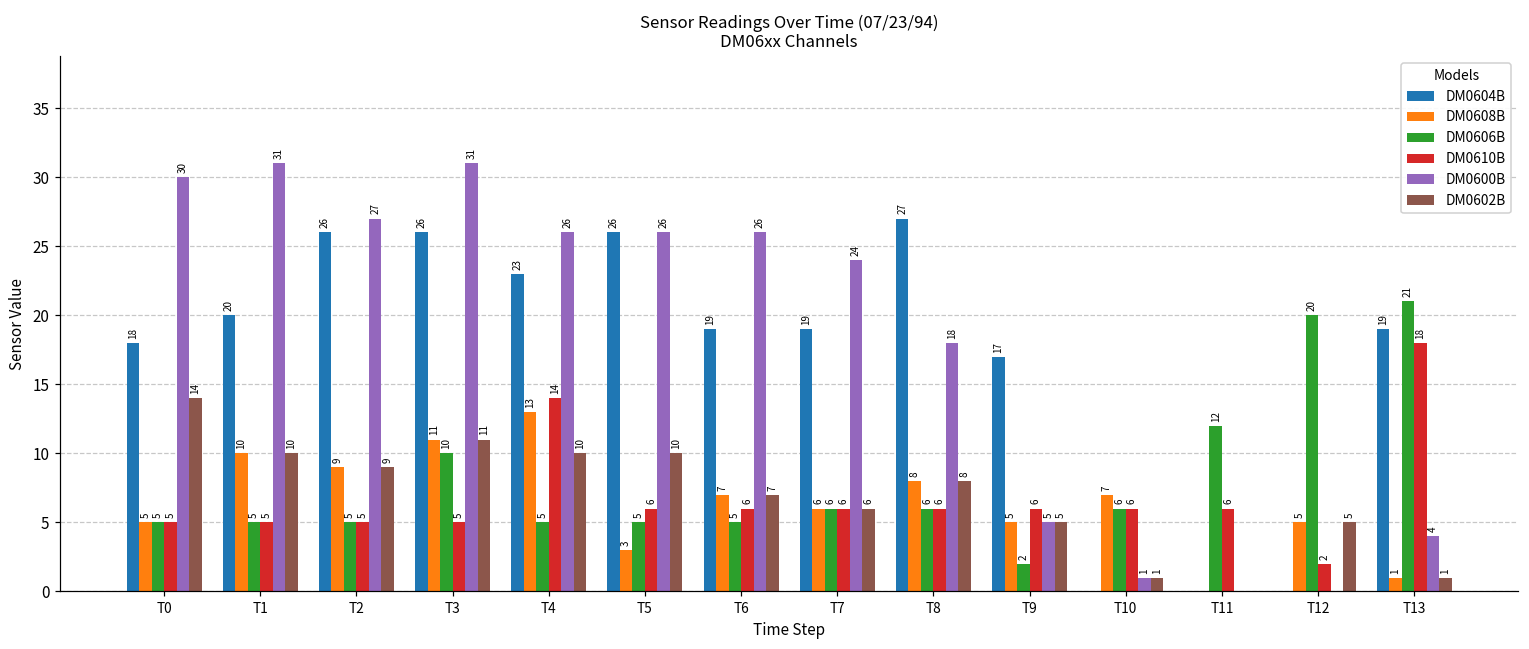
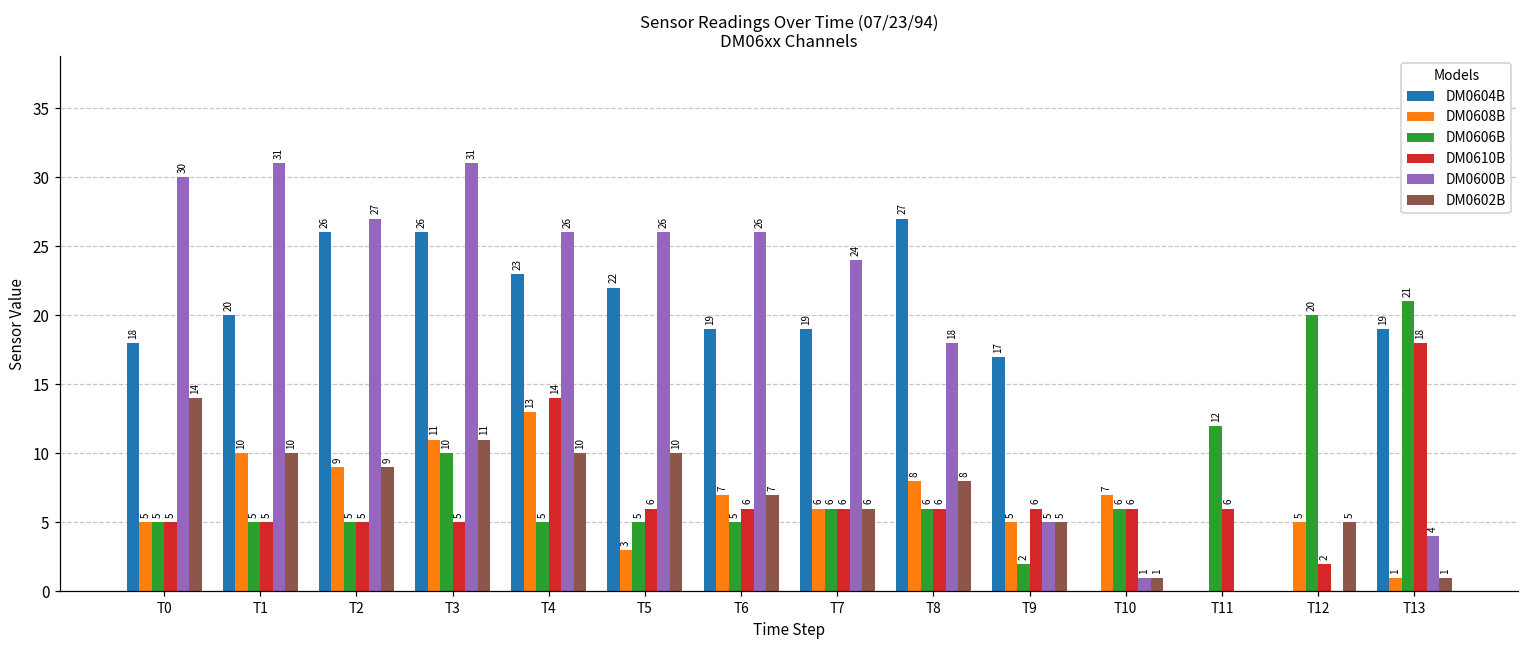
DM0604B, T5: 26 -> 22
